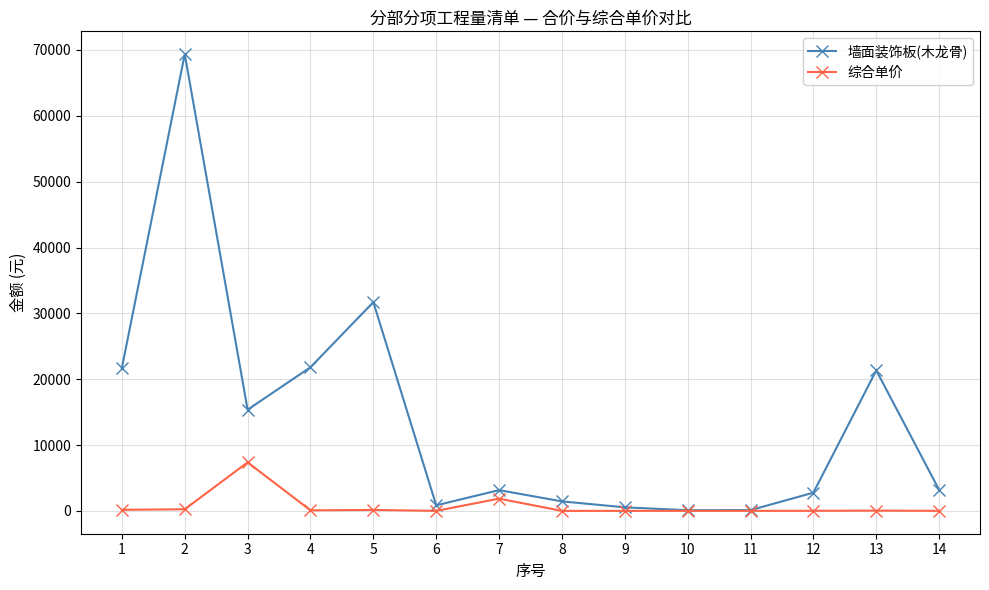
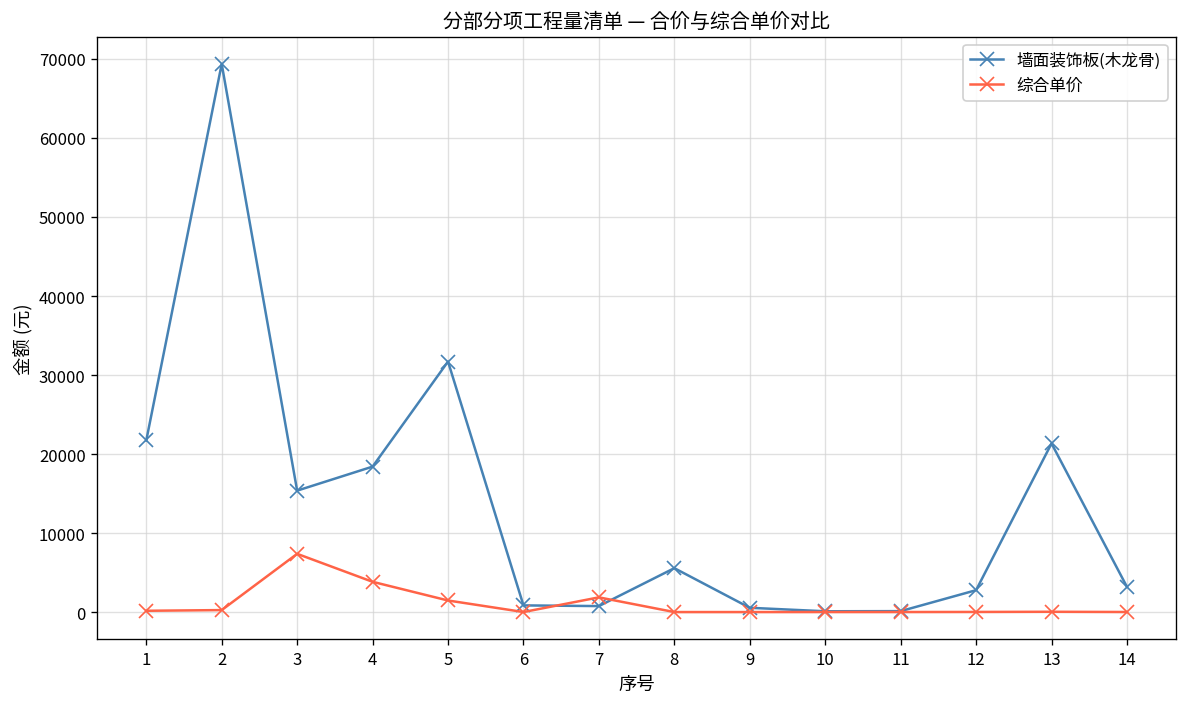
墙面装饰板(木龙骨), 4: 22000 -> 18000
综合单价, 4: 0 -> 4000
综合单价, 5: 0 -> 1000
墙面装饰板(木龙骨), 7: 3000 -> 1000
墙面装饰板(木龙骨), 8: 1000 -> 6000
